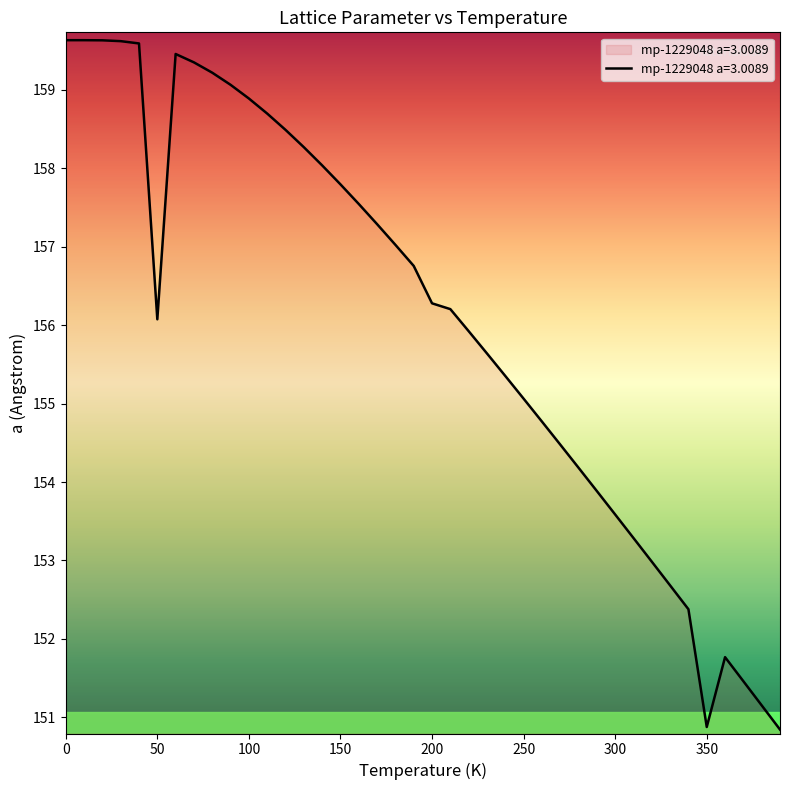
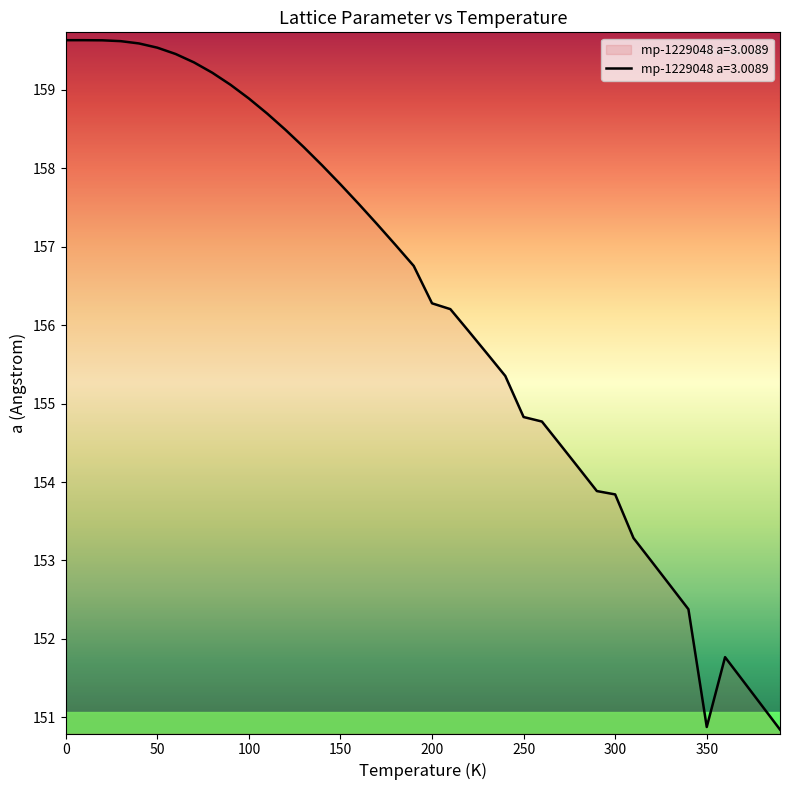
50: 156.1 -> 159.5
250: 155.1 -> 154.8
300: 153.6 -> 153.8
